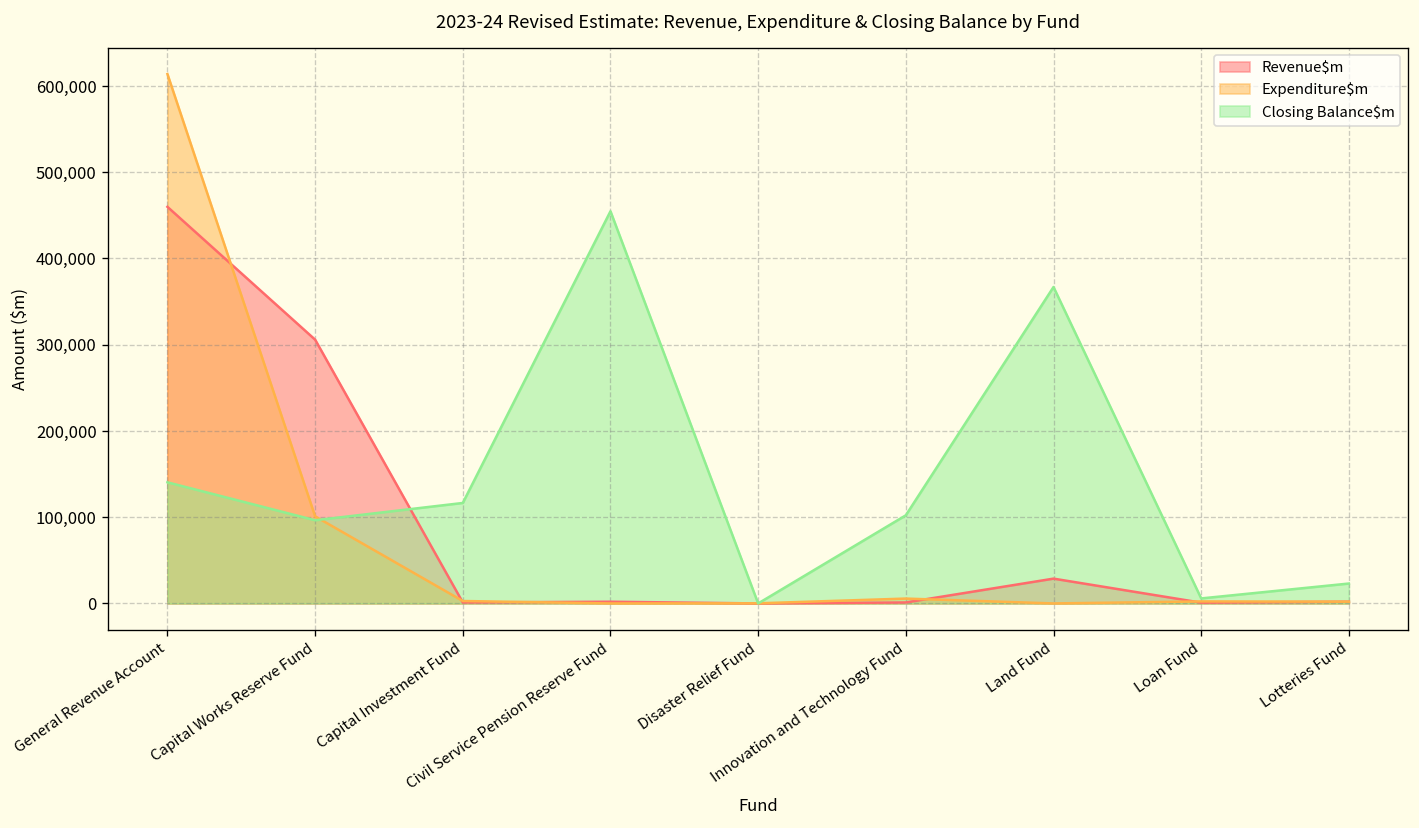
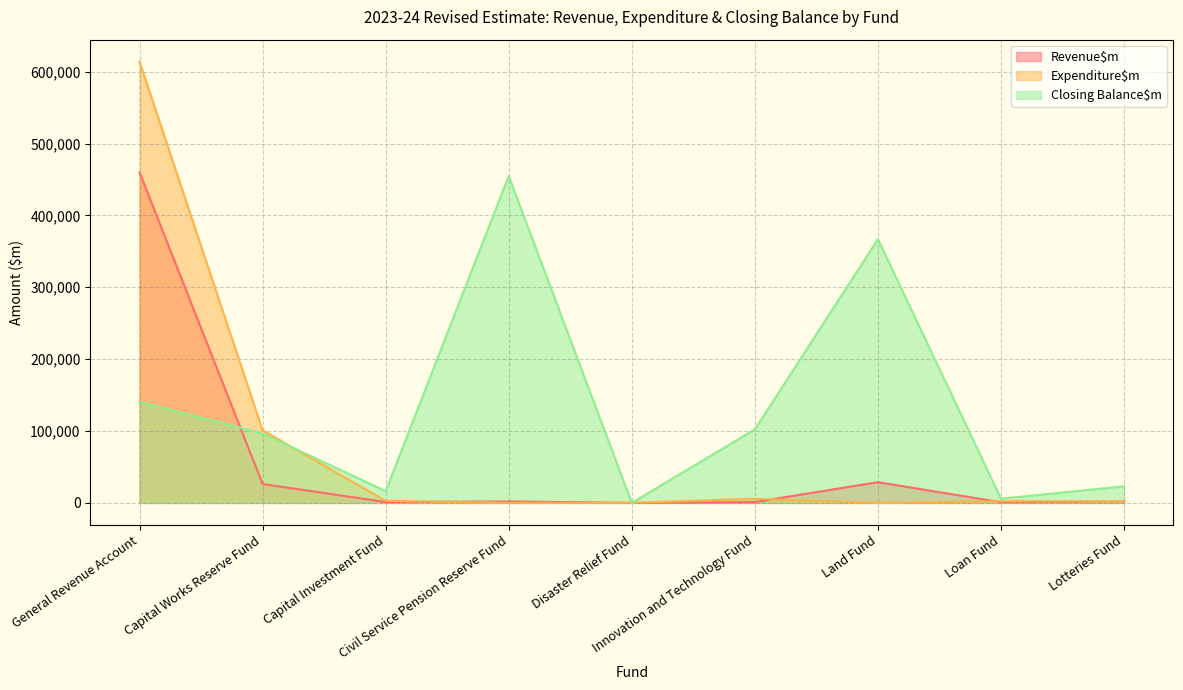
Revenue$m, Capital Works Reserve Fund: 310,000 -> 30,000
Closing Balance$m, Capital Investment Fund: 120,000 -> 20,000
